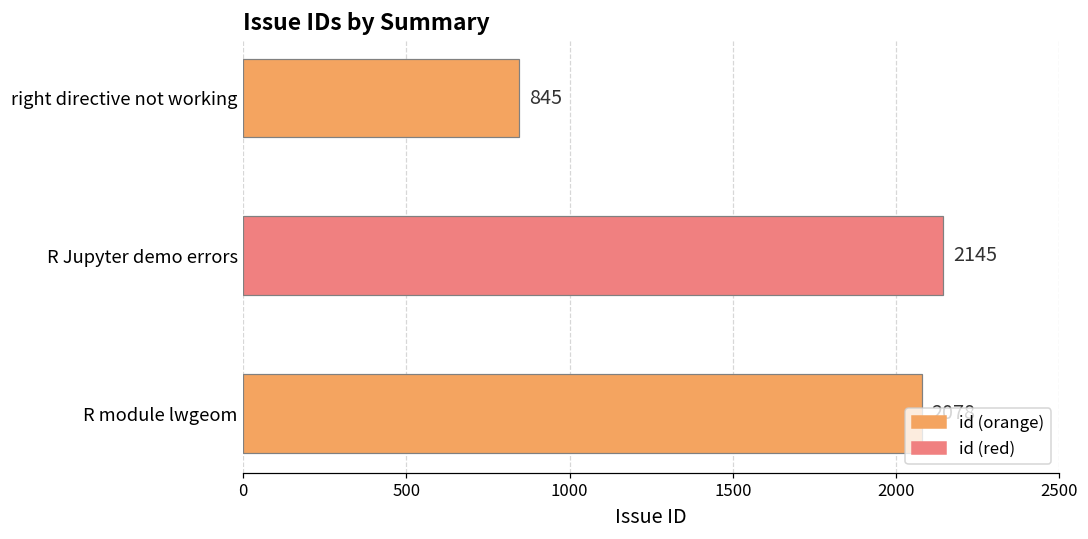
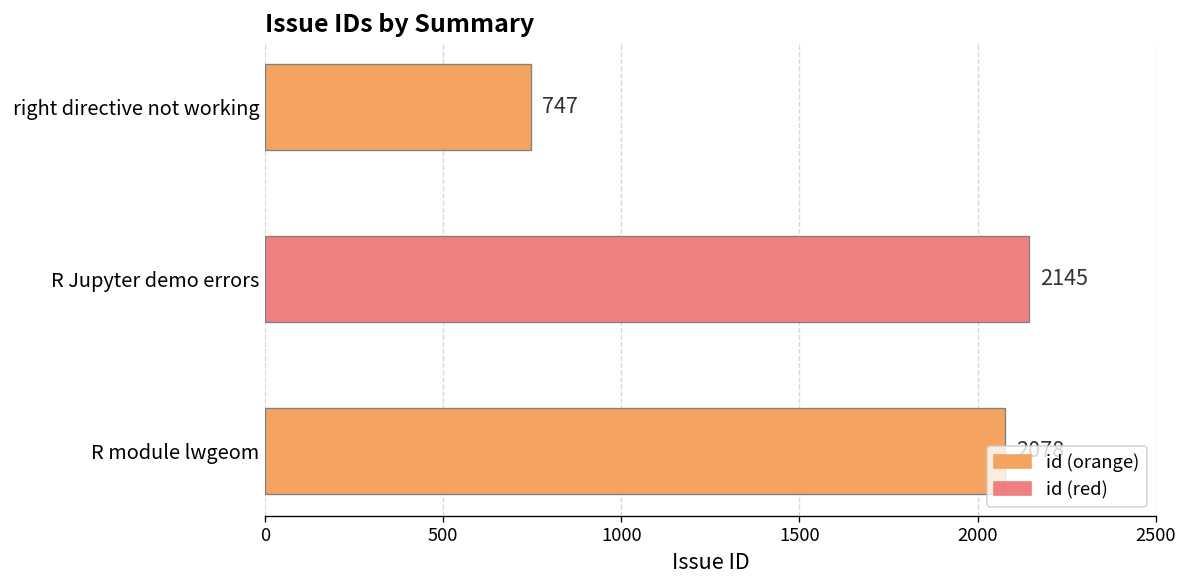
right directive not working: 845 -> 747
